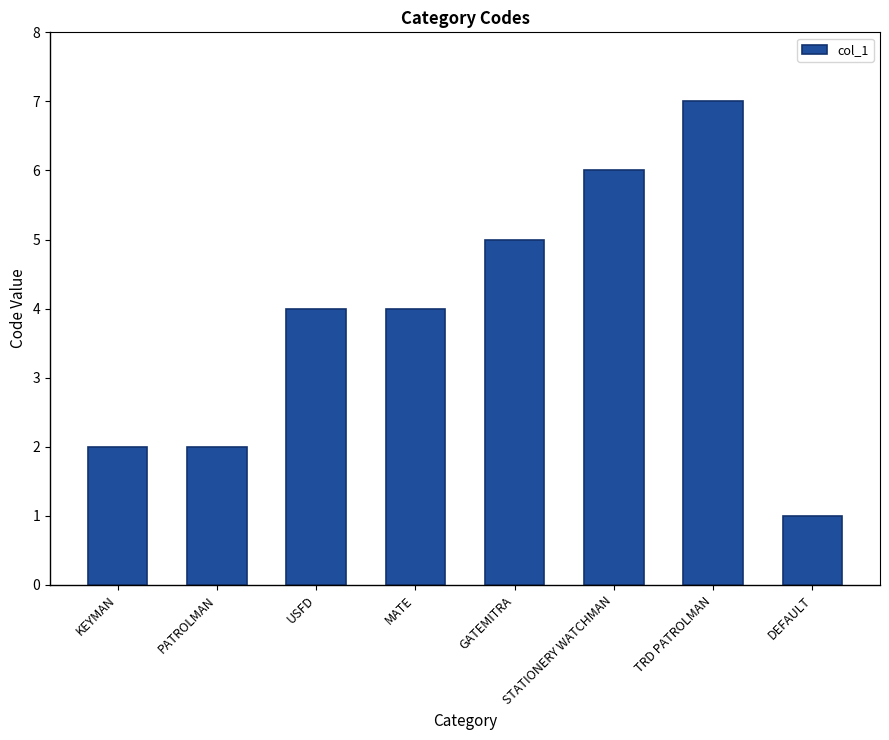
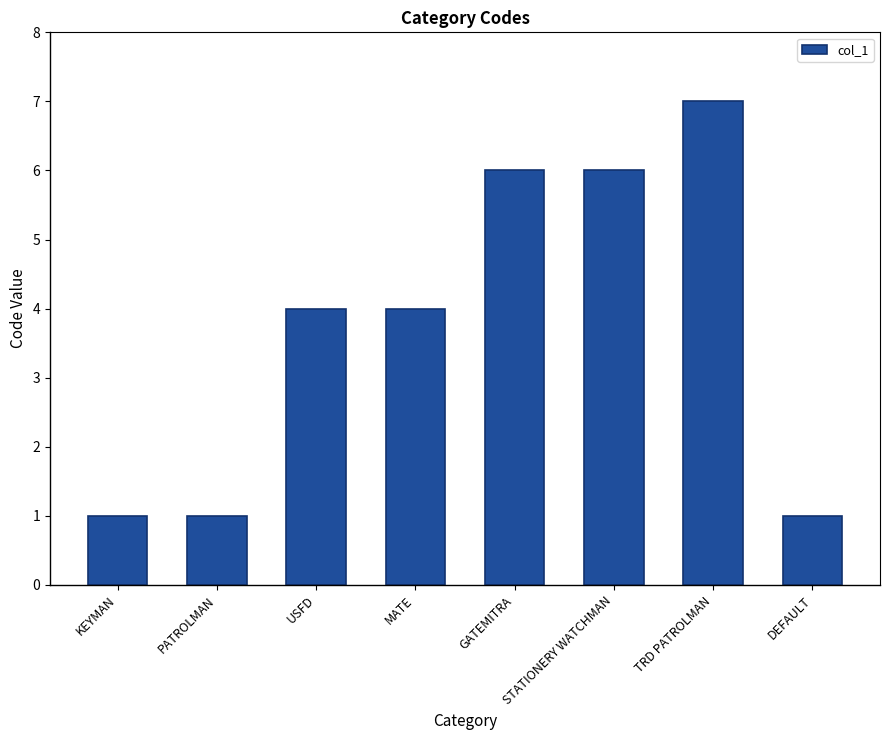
KEYMAN: 2 -> 1
PATROLMAN: 2 -> 1
GATEMITRA: 5 -> 6
